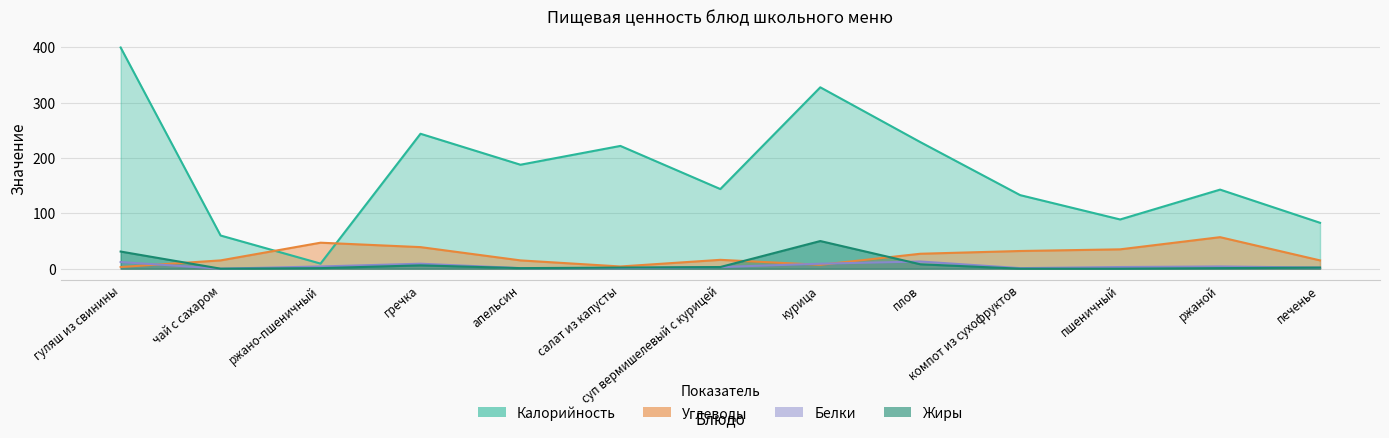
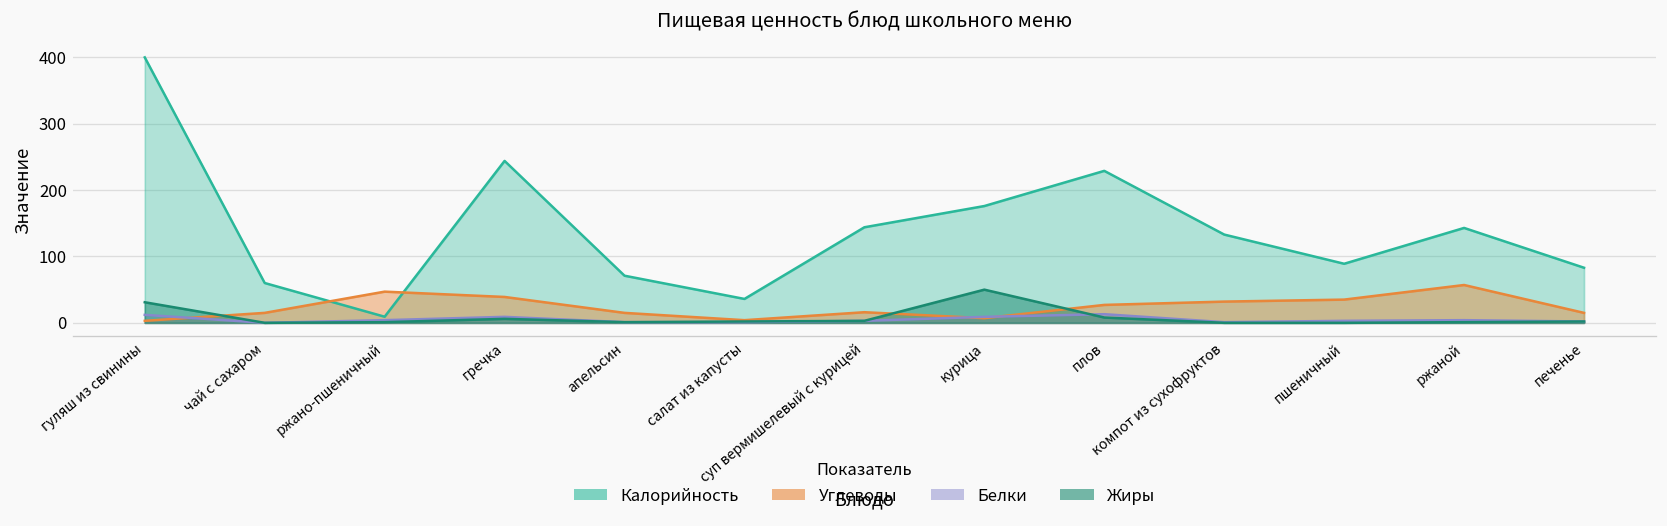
Калорийность, апельсин: 190 -> 70
Калорийность, салат из капусты: 220 -> 40
Калорийность, курица: 330 -> 180
